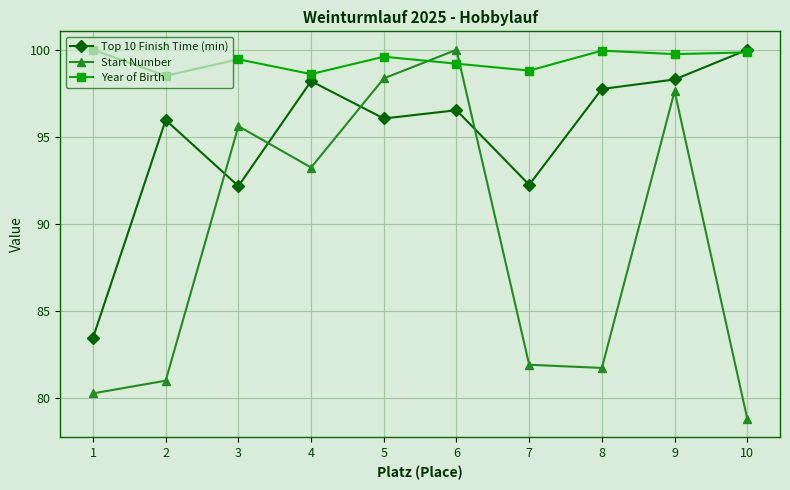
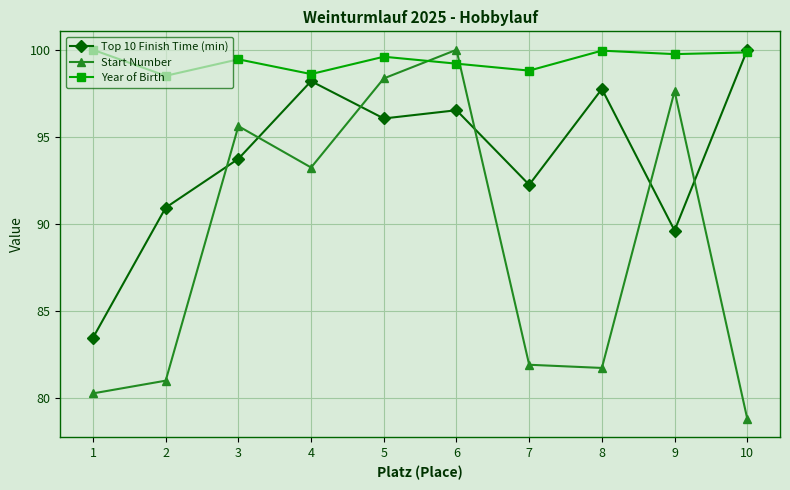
Top 10 Finish Time (min), 2: 96.0 -> 90.9
Top 10 Finish Time (min), 3: 92.2 -> 93.7
Top 10 Finish Time (min), 9: 98.3 -> 89.6
